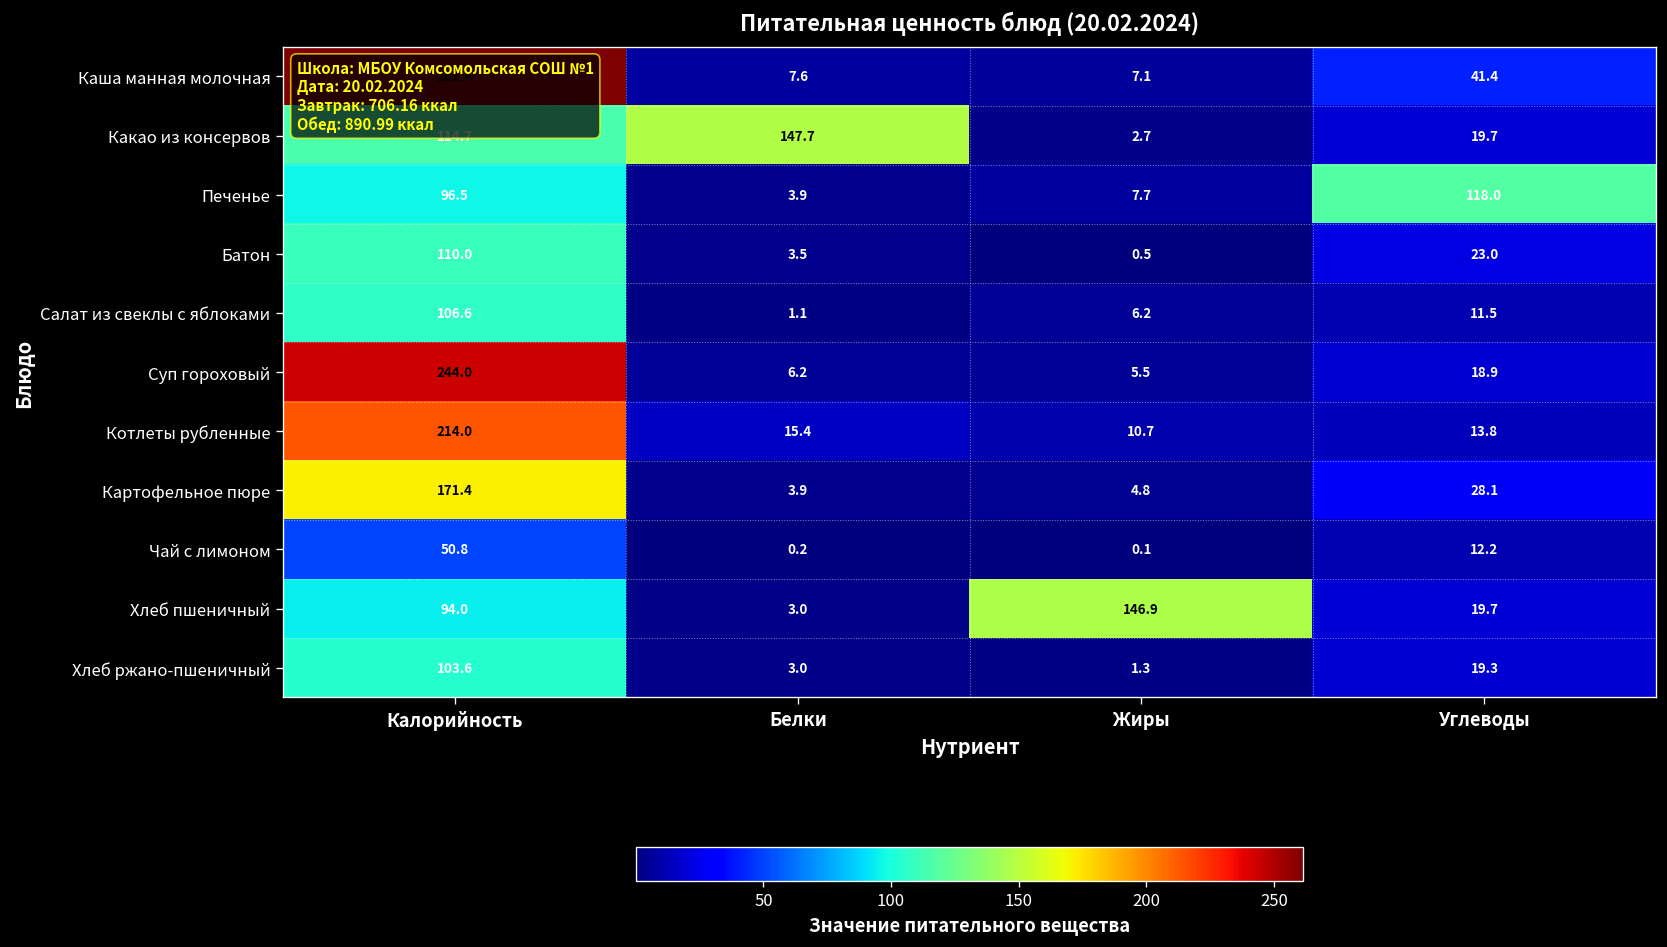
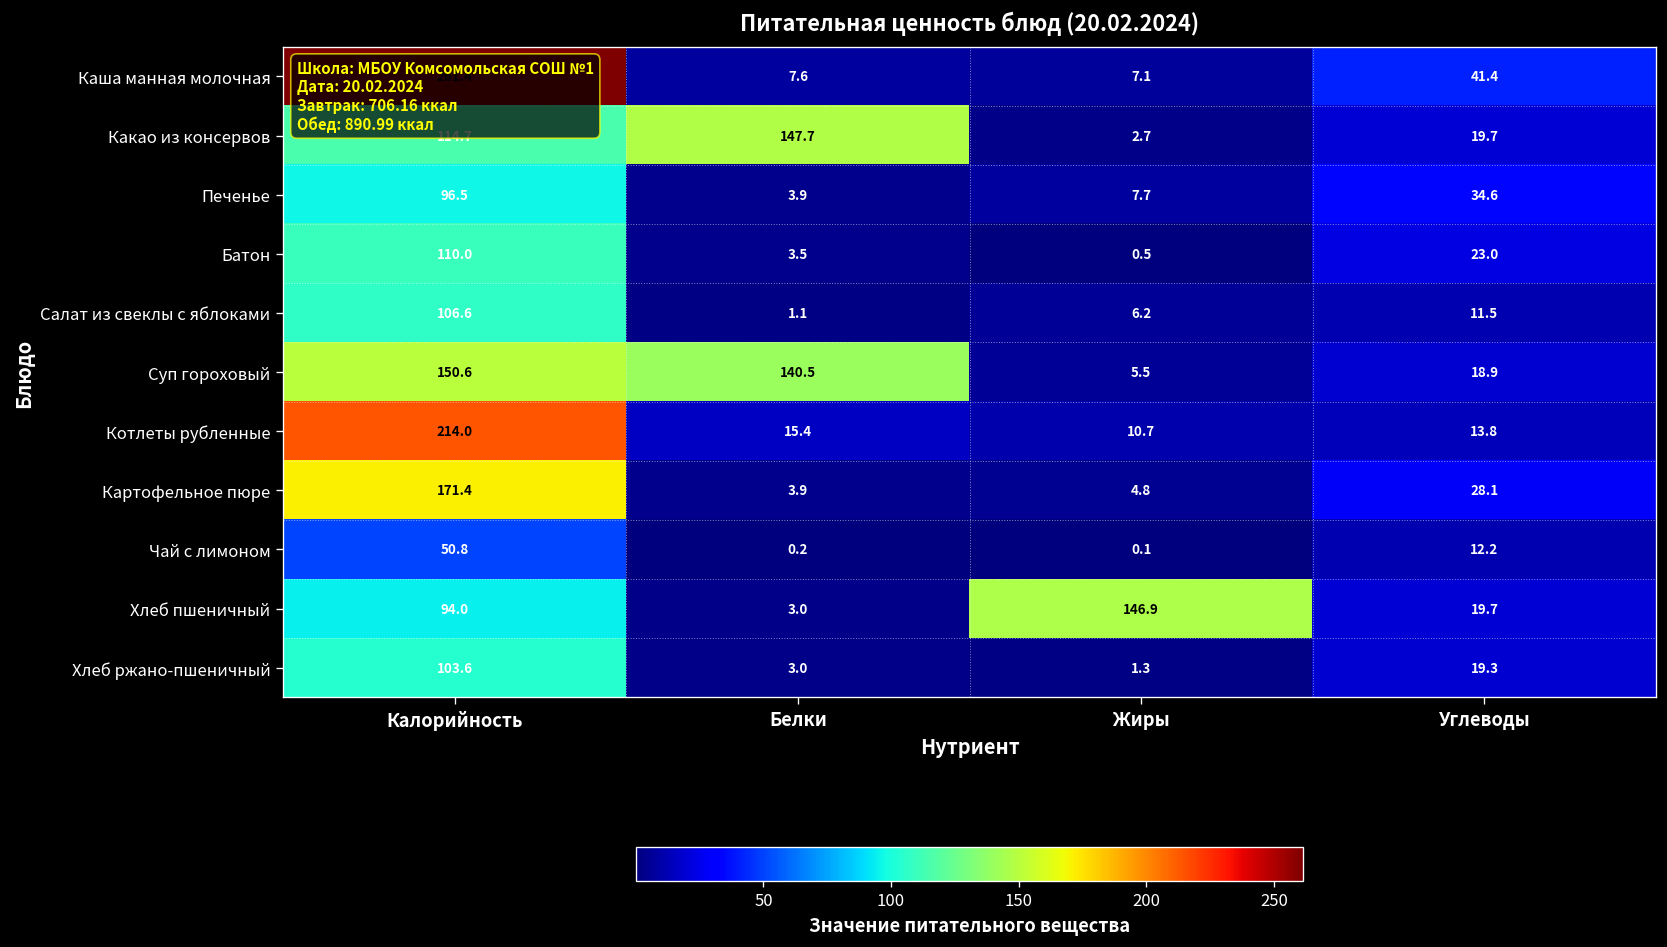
Печенье, Углеводы: 118.0 -> 34.6
Суп гороховый, Калорийность: 244.0 -> 150.6
Суп гороховый, Белки: 6.2 -> 140.5
